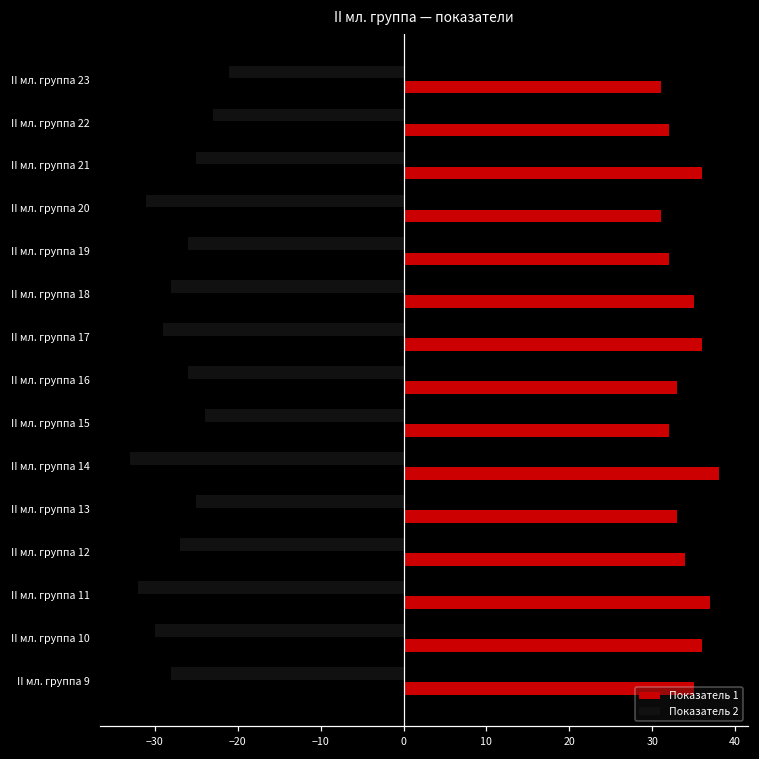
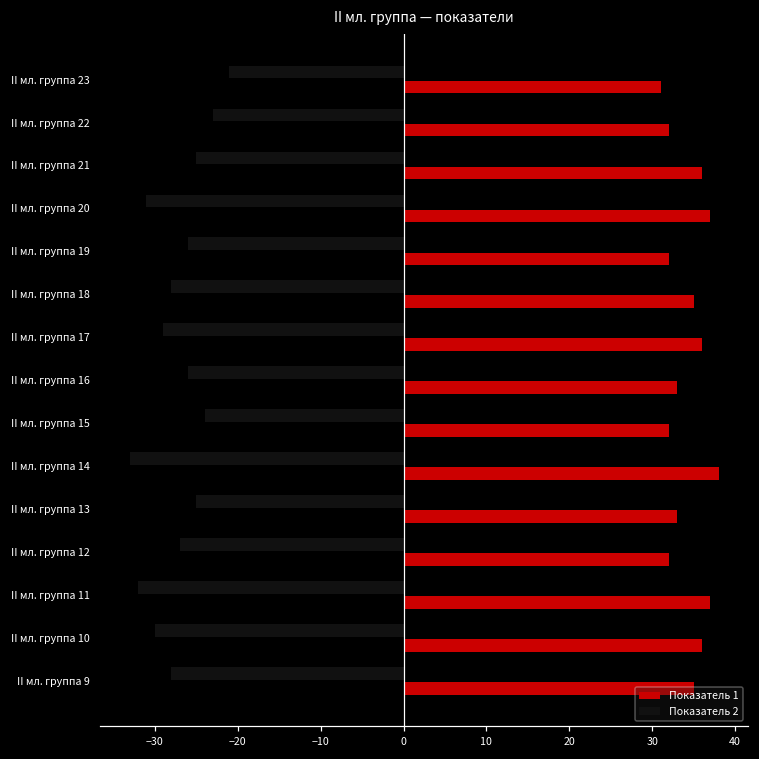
Показатель 1, II мл. группа 20: 31 -> 37
Показатель 1, II мл. группа 12: 34 -> 32
